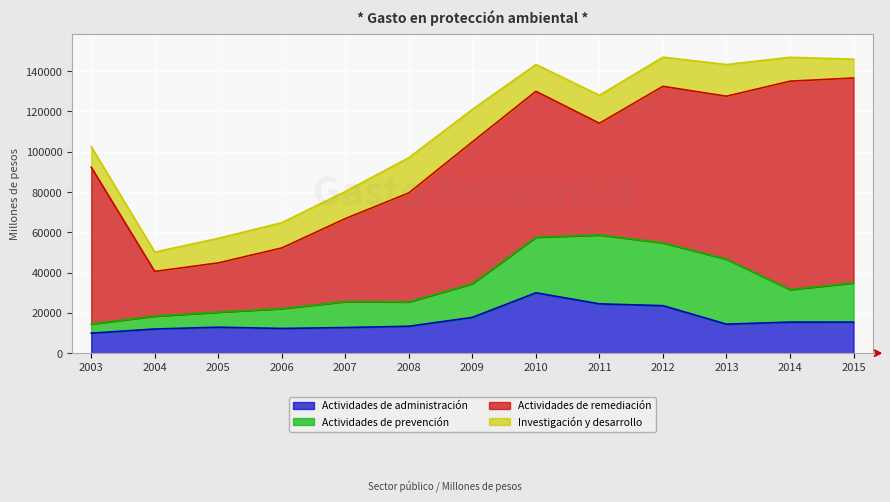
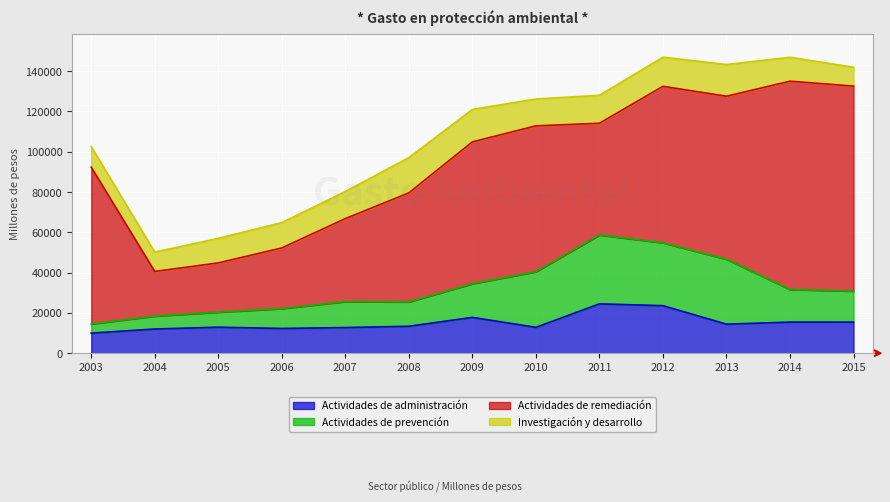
Actividades de administración, 2010: 30000 -> 13000
Actividades de prevención, 2015: 19000 -> 15000
